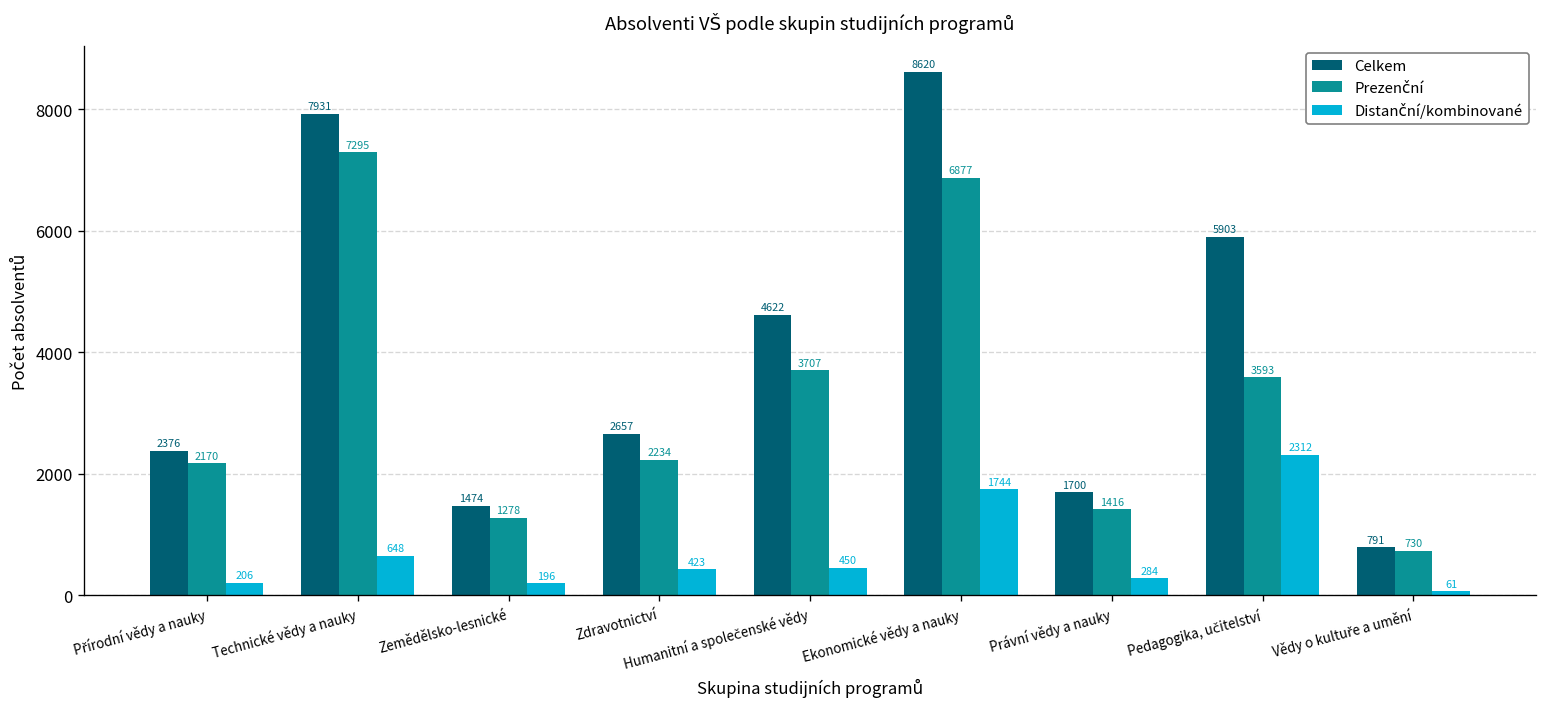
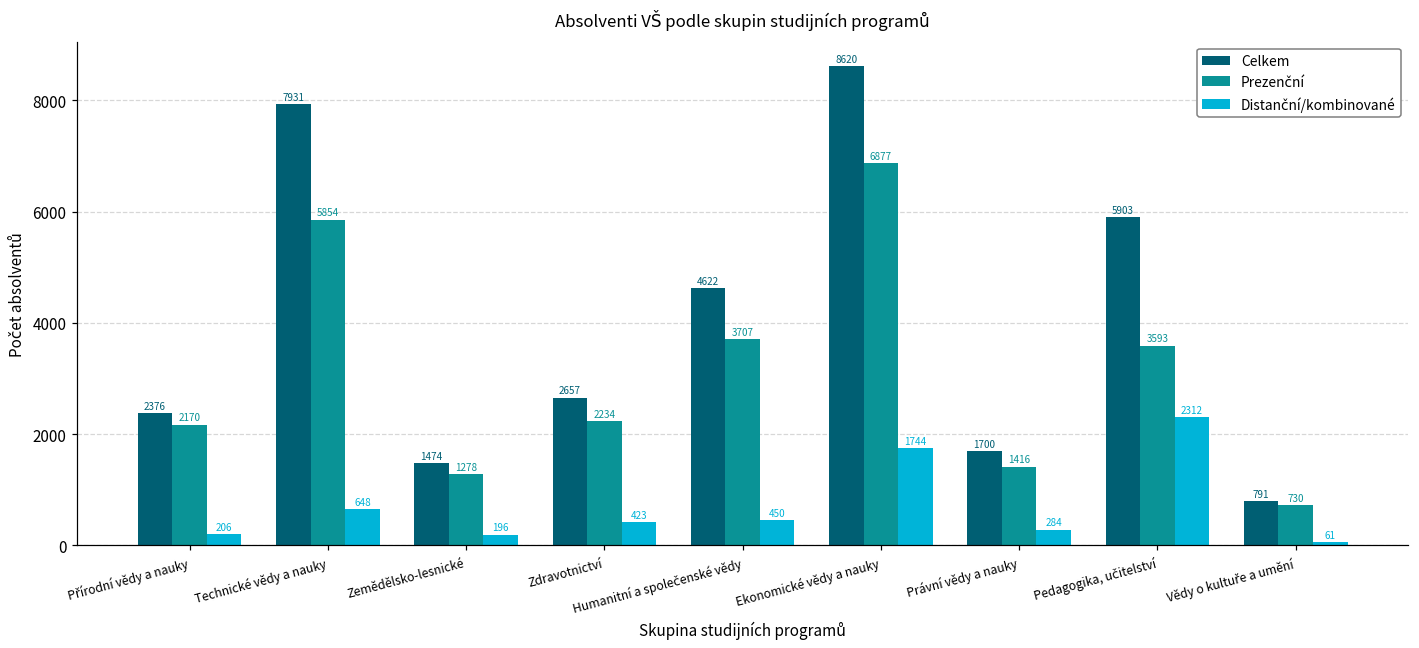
Prezenční, Technické vědy a nauky: 7295 -> 5854
